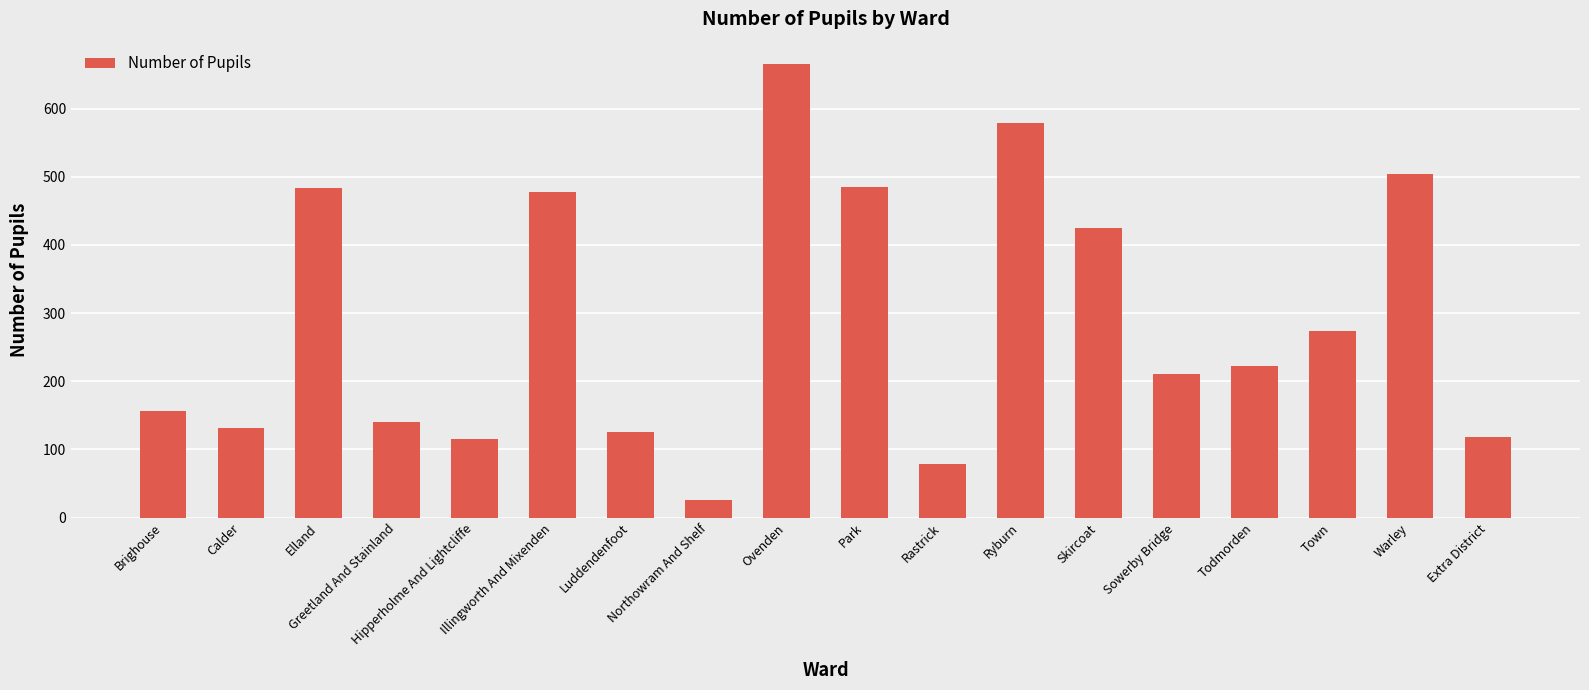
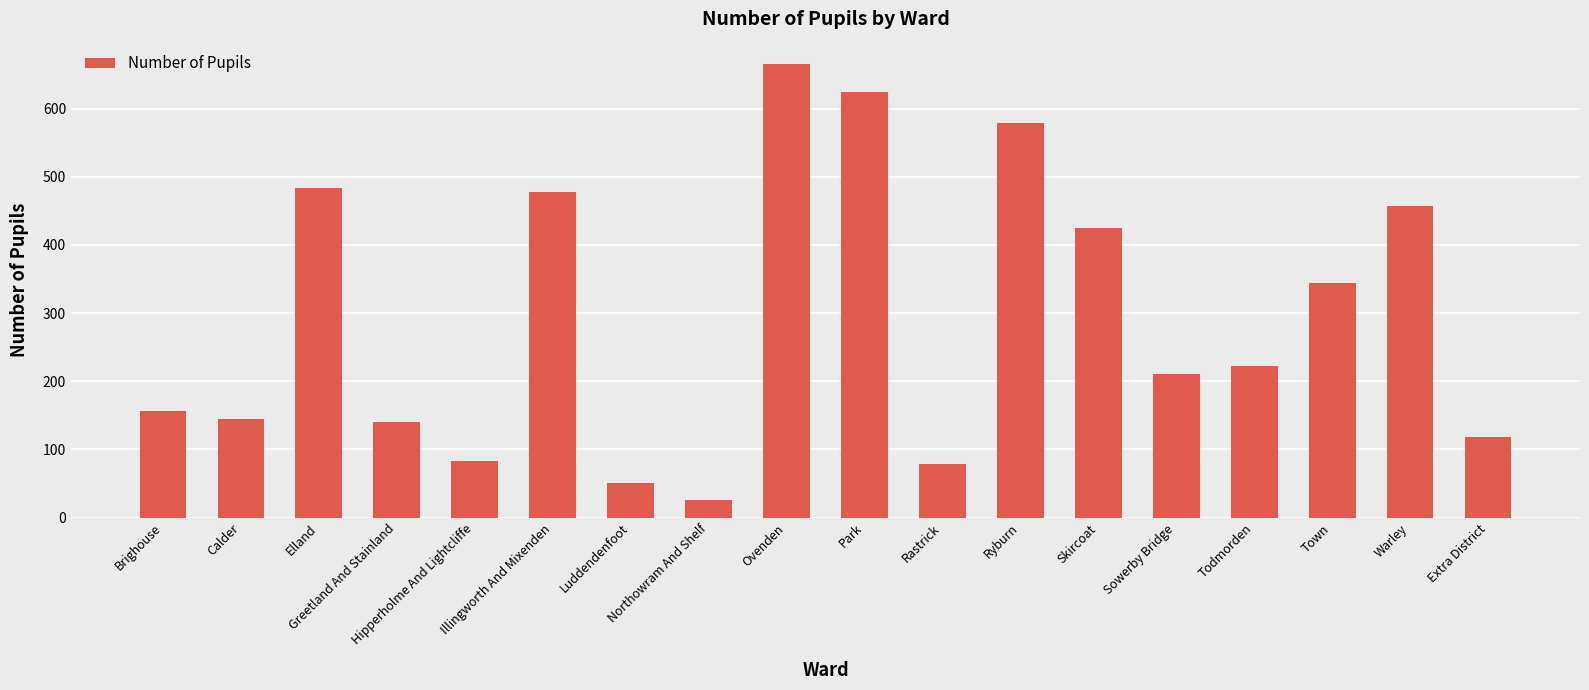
Calder: 130 -> 140
Hipperholme And Lightcliffe: 120 -> 80
Luddendenfoot: 130 -> 50
Park: 490 -> 620
Town: 270 -> 340
Warley: 500 -> 460
